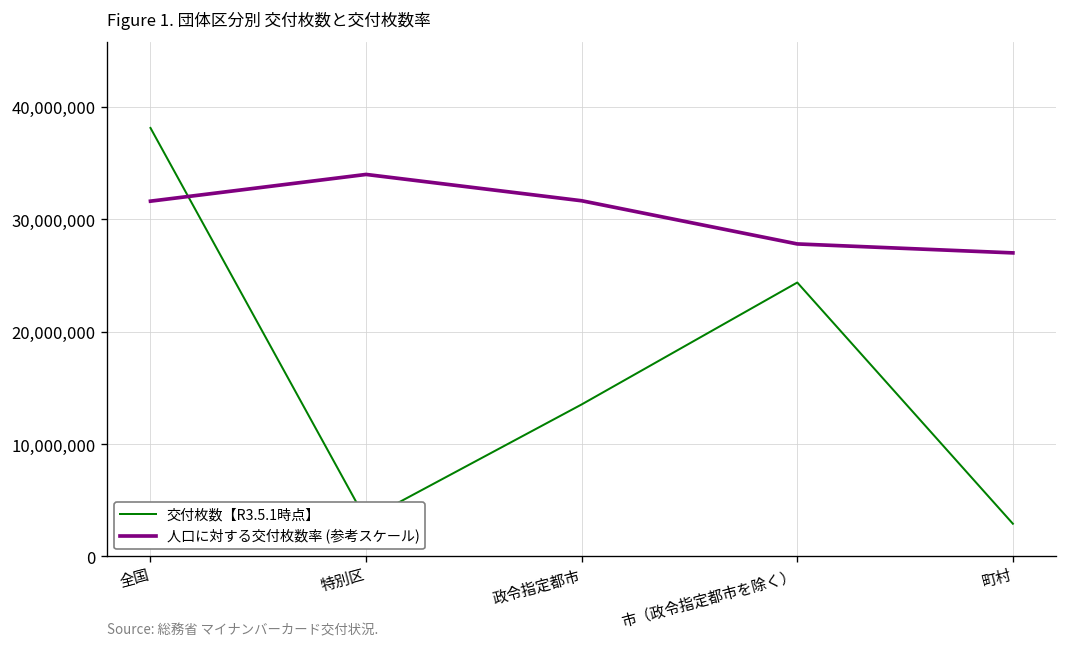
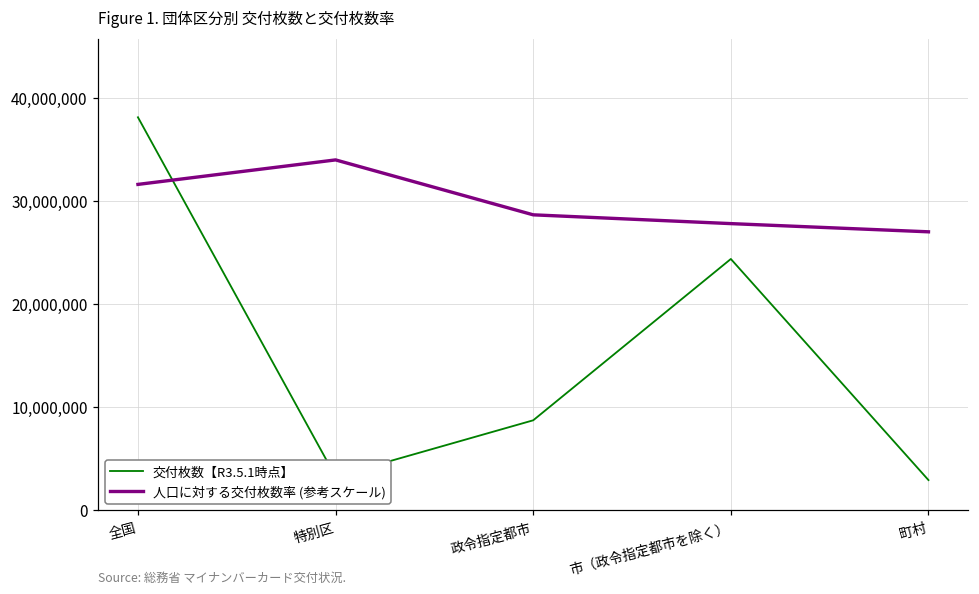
交付枚数【R3.5.1時点】, 政令指定都市: 14,000,000 -> 9,000,000
人口に対する交付枚数率 (参考スケール), 政令指定都市: 32,000,000 -> 29,000,000
